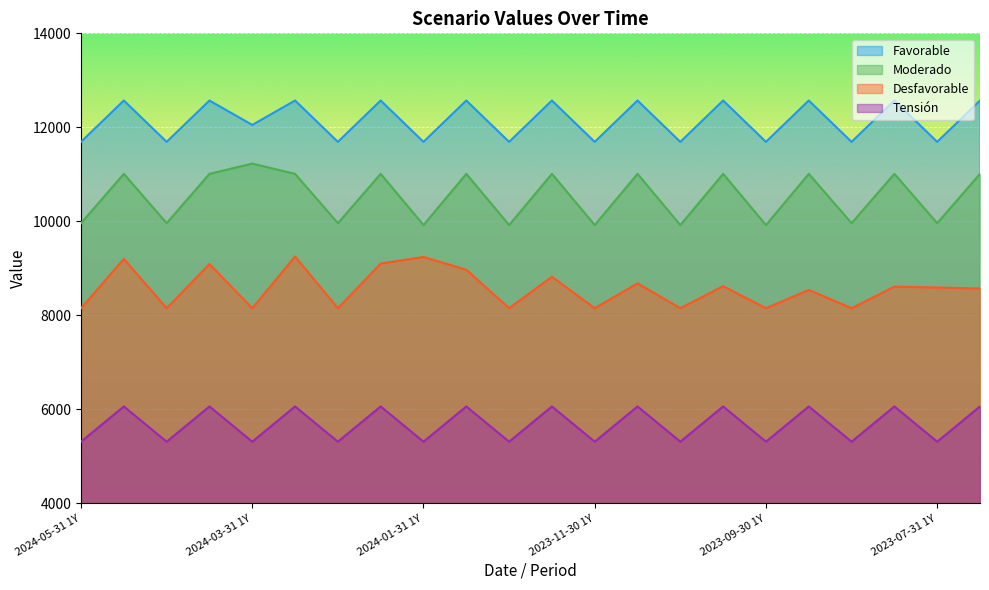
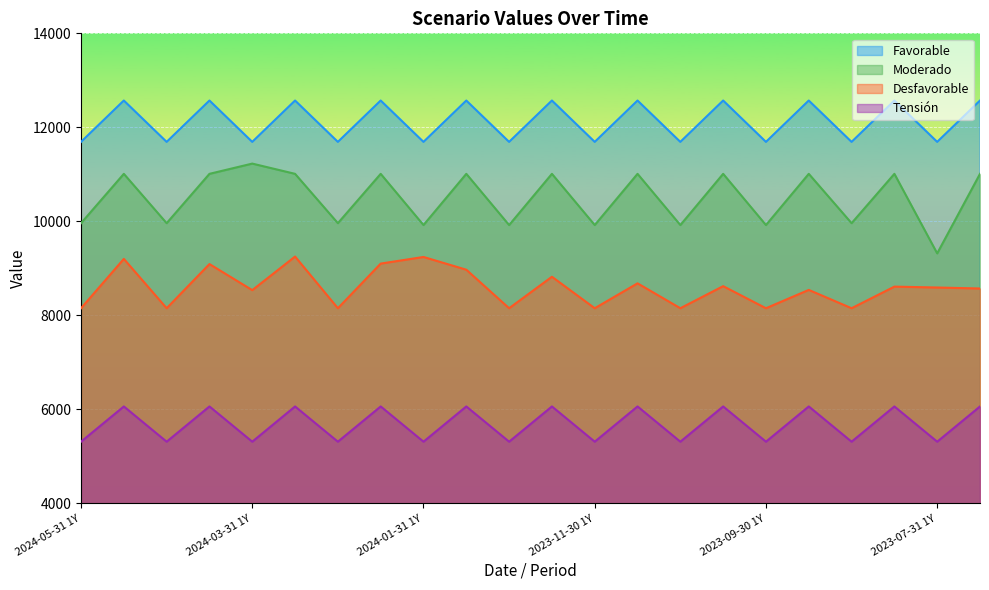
Favorable, 2024-03-31 1Y: 12100 -> 11700
Desfavorable, 2024-03-31 1Y: 8200 -> 8500
Moderado, 2023-07-31 1Y: 10000 -> 9300
